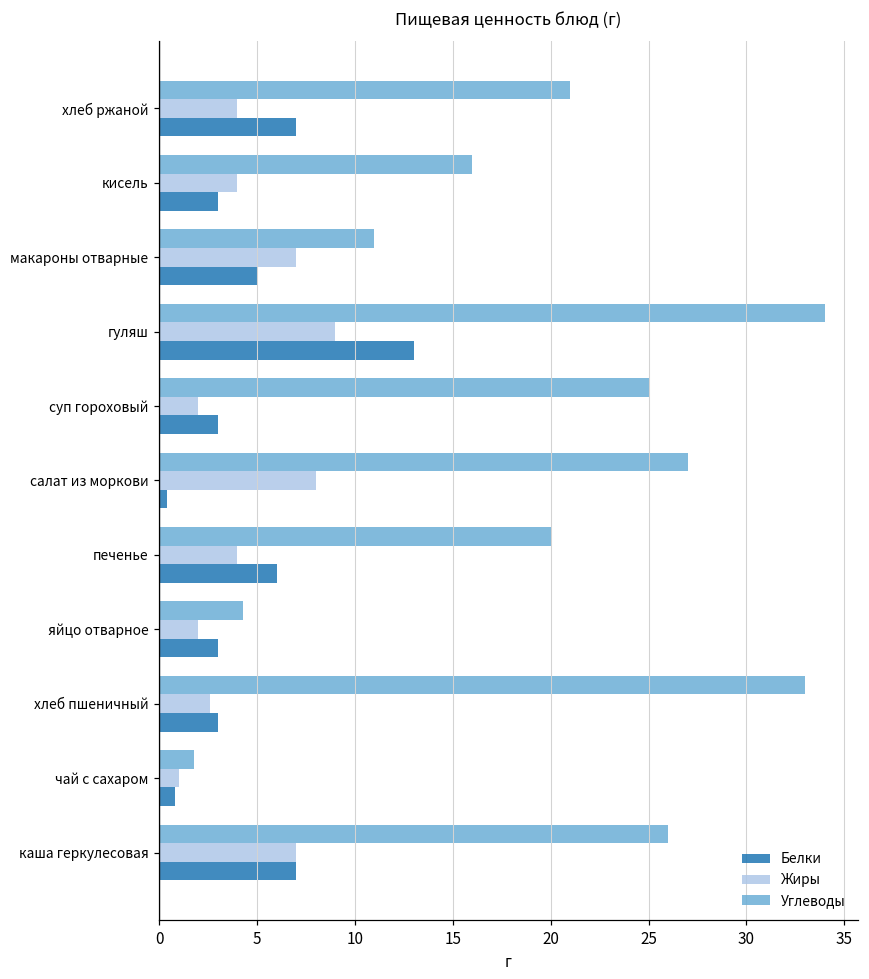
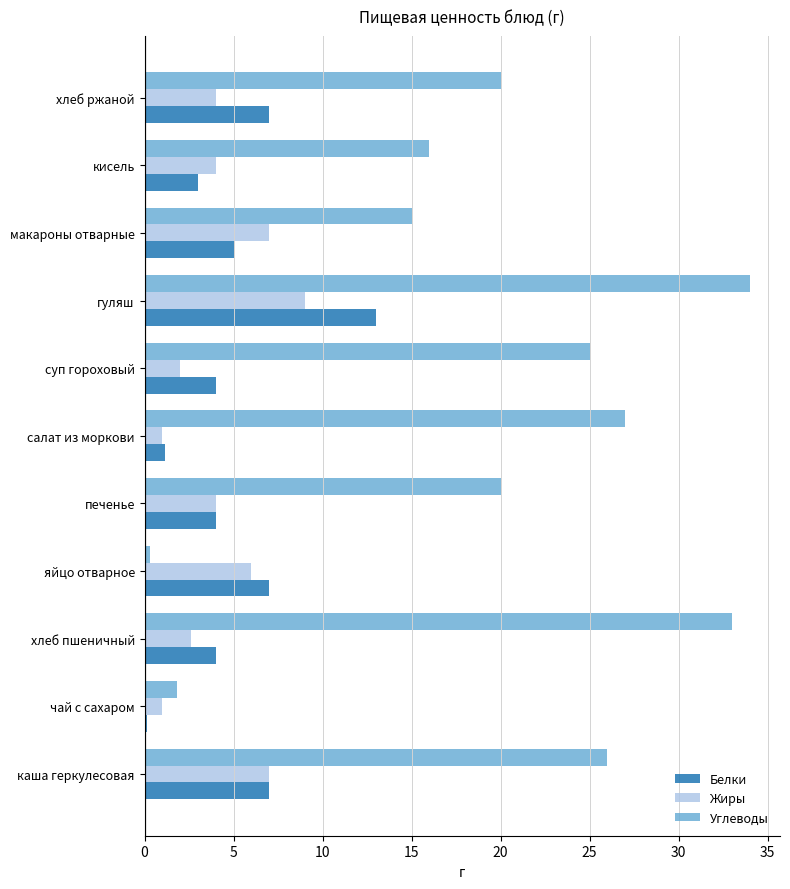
Углеводы, хлеб ржаной: 21 -> 20
Углеводы, макароны отварные: 11 -> 15
Белки, суп гороховый: 3 -> 4
Жиры, салат из моркови: 8 -> 1
Белки, салат из моркови: 0.4 -> 1.1
Белки, печенье: 6 -> 4
Углеводы, яйцо отварное: 4.3 -> 0.3
Жиры, яйцо отварное: 2 -> 6
Белки, яйцо отварное: 3 -> 7
Белки, хлеб пшеничный: 3 -> 4
Белки, чай с сахаром: 0.8 -> 0.1
